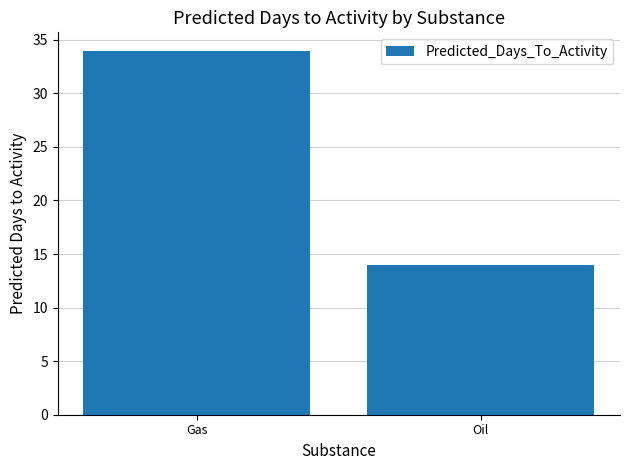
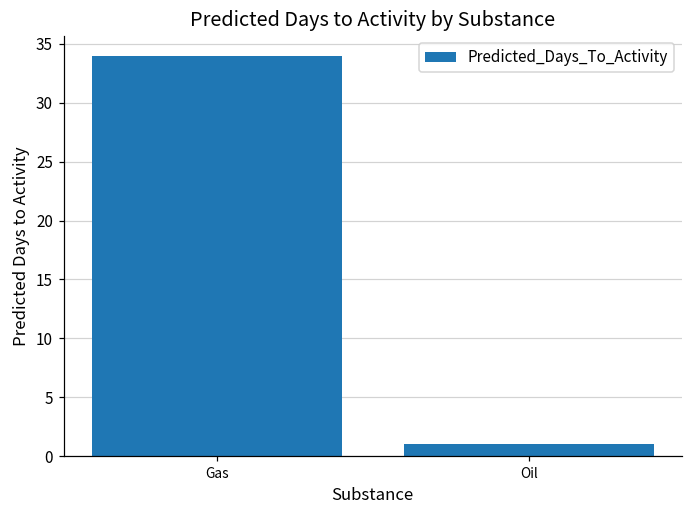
Oil: 14 -> 1
